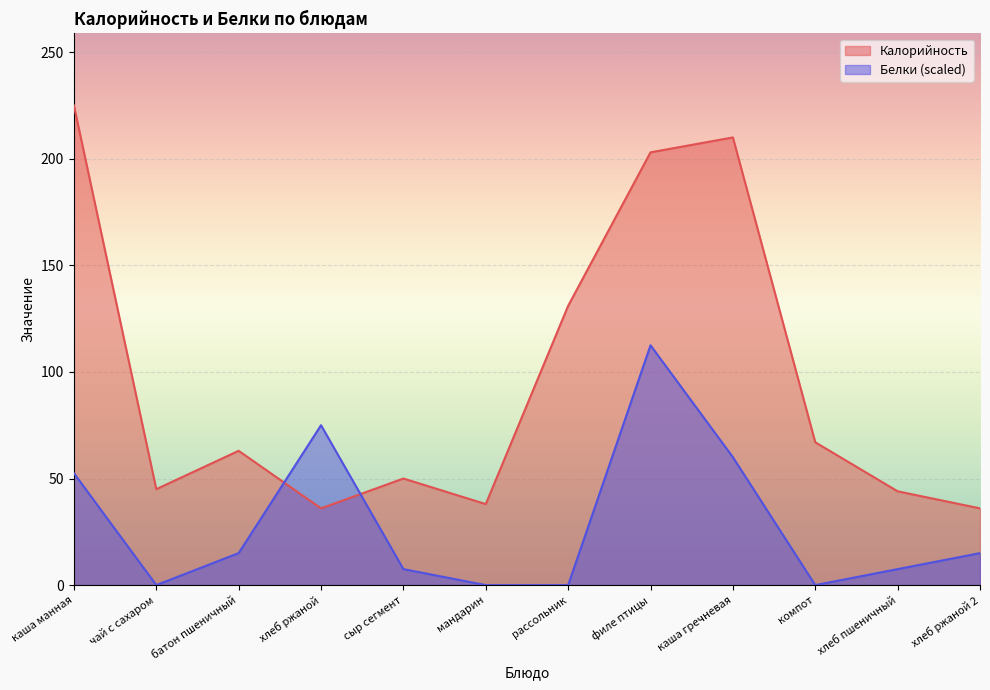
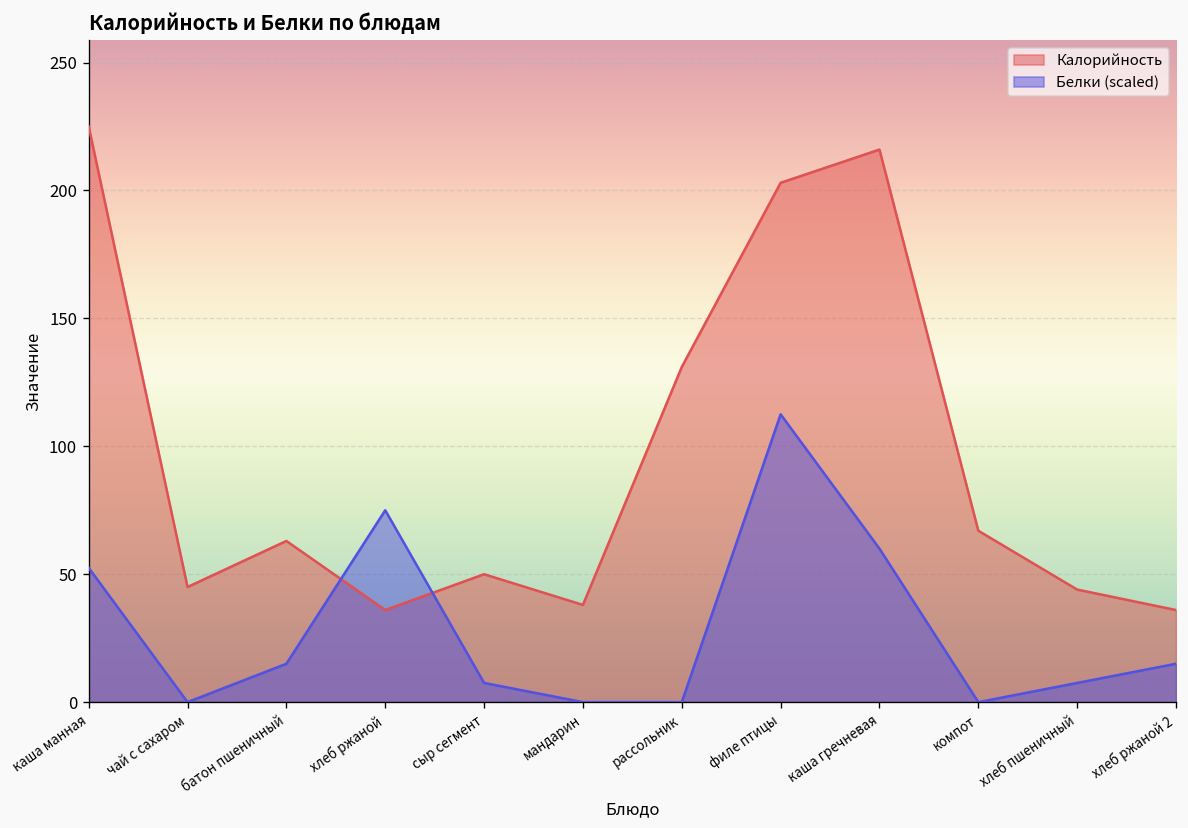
Калорийность, каша гречневая: 210 -> 216
